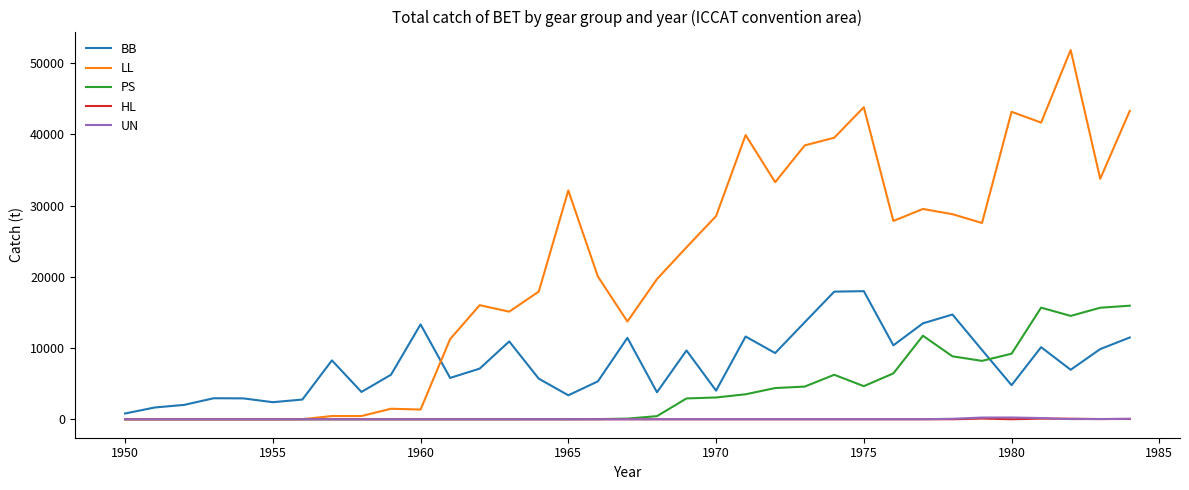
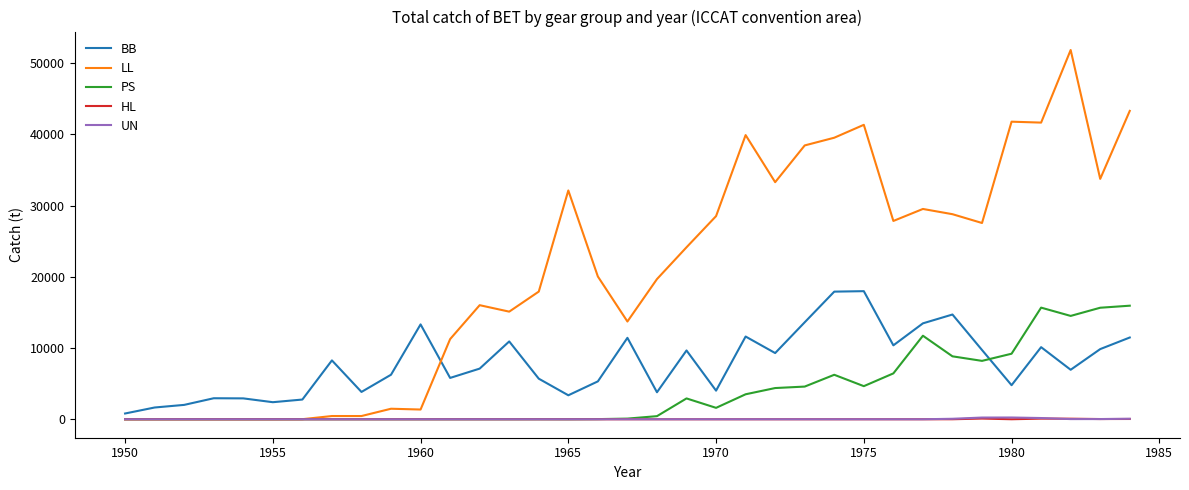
PS, 1970: 3000 -> 2000
LL, 1975: 44000 -> 41000
LL, 1980: 43000 -> 42000
